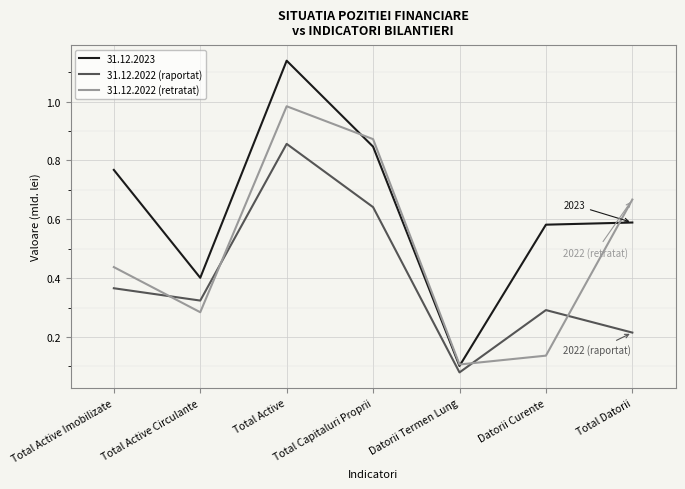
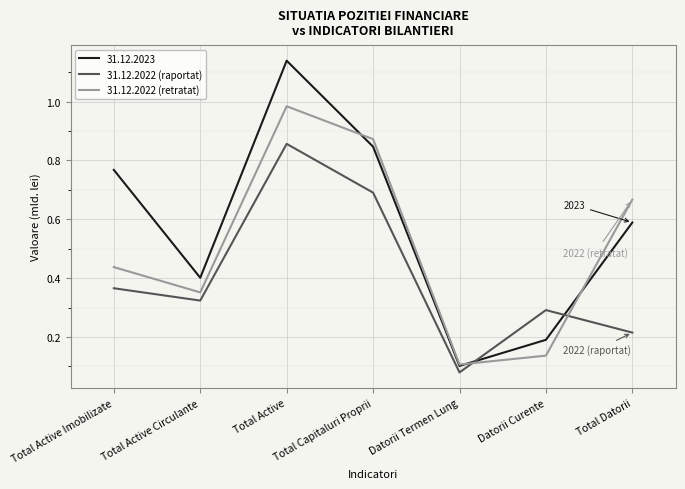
31.12.2022 (retratat), Total Active Circulante: 0.28 -> 0.35
31.12.2022 (raportat), Total Capitaluri Proprii: 0.64 -> 0.69
31.12.2023, Datorii Curente: 0.58 -> 0.19
